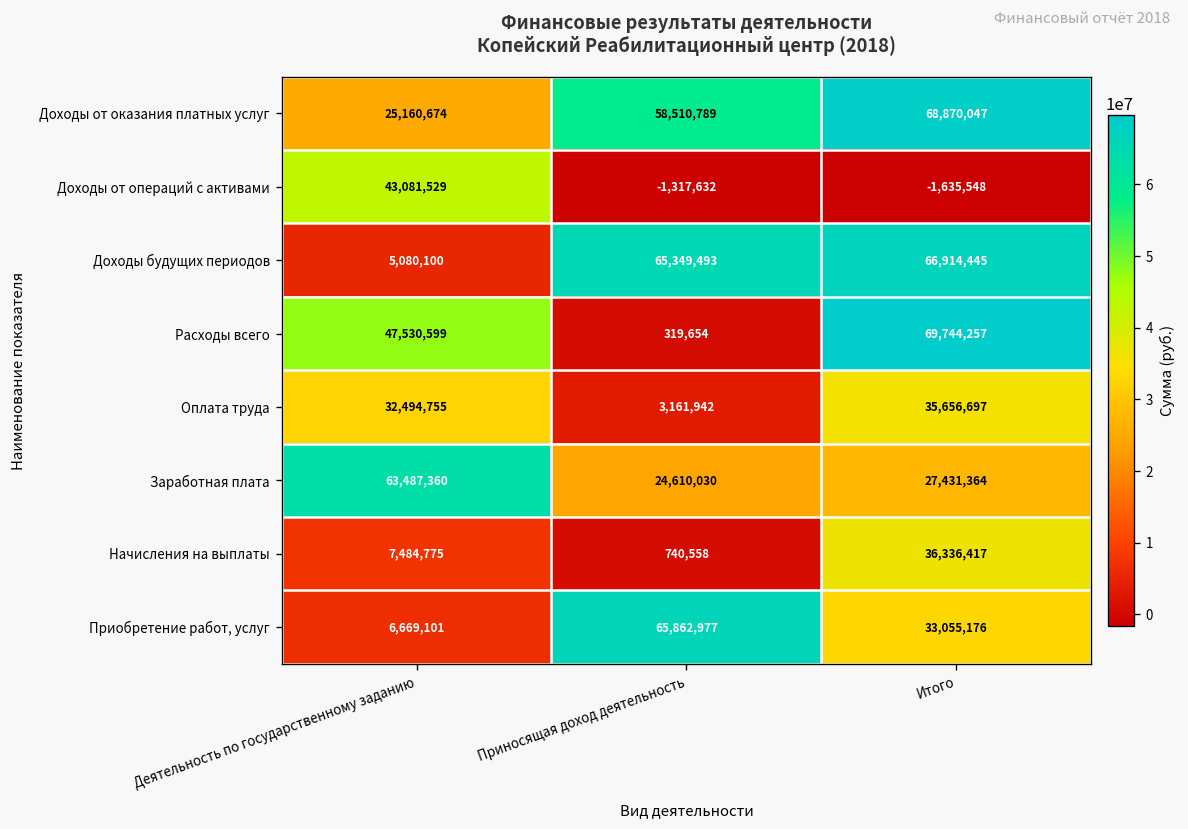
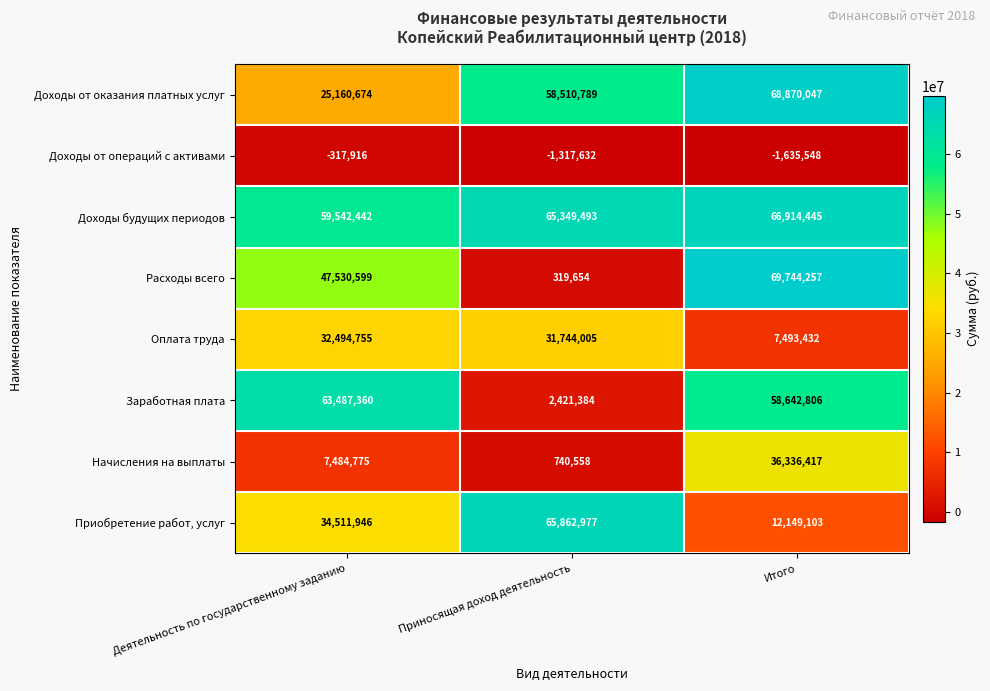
Доходы от операций с активами, Деятельность по государственному заданию: 43,081,529 -> -317,916
Доходы будущих периодов, Деятельность по государственному заданию: 5,080,100 -> 59,542,442
Оплата труда, Приносящая доход деятельность: 3,161,942 -> 31,744,005
Оплата труда, Итого: 35,656,697 -> 7,493,432
Заработная плата, Приносящая доход деятельность: 24,610,030 -> 2,421,384
Заработная плата, Итого: 27,431,364 -> 58,642,806
Приобретение работ, услуг, Деятельность по государственному заданию: 6,669,101 -> 34,511,946
Приобретение работ, услуг, Итого: 33,055,176 -> 12,149,103
